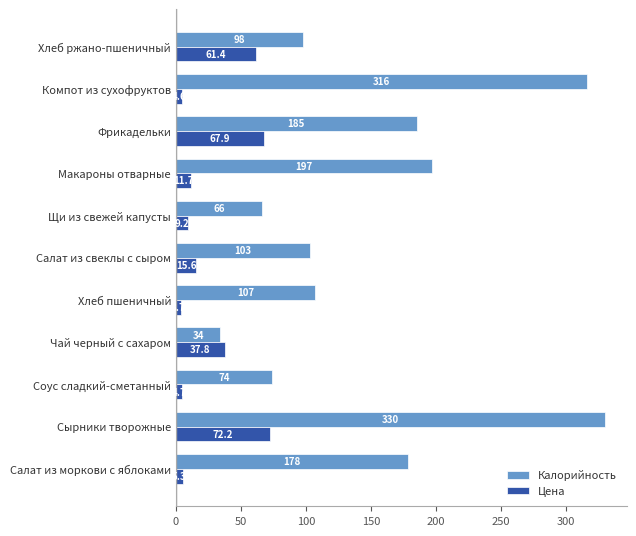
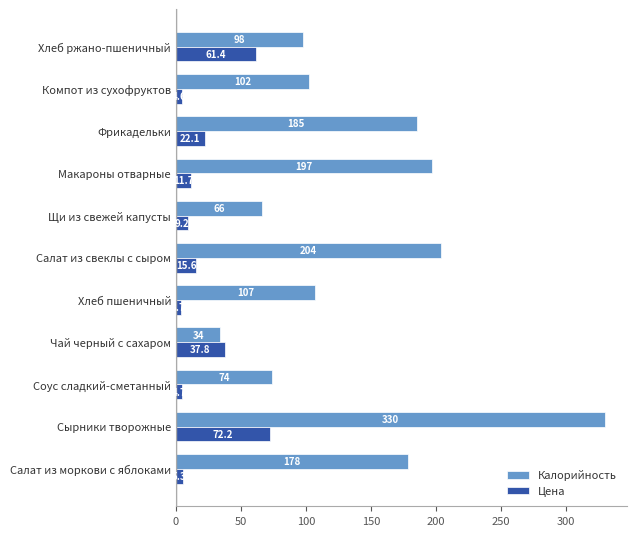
Калорийность, Компот из сухофруктов: 316 -> 102
Цена, Фрикадельки: 67.9 -> 22.1
Калорийность, Салат из свеклы с сыром: 103 -> 204
